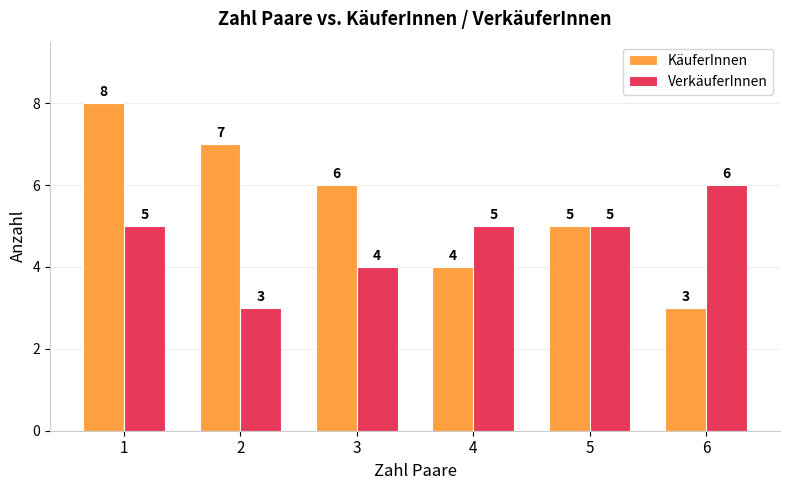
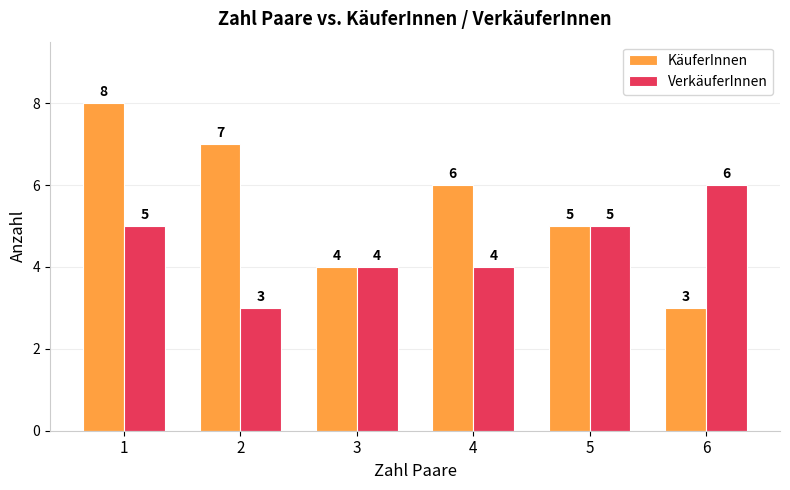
KäuferInnen, 3: 6 -> 4
KäuferInnen, 4: 4 -> 6
VerkäuferInnen, 4: 5 -> 4
